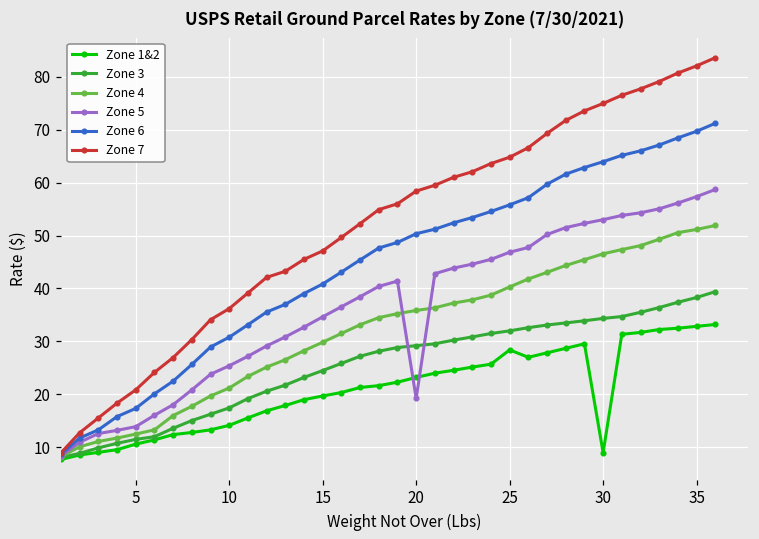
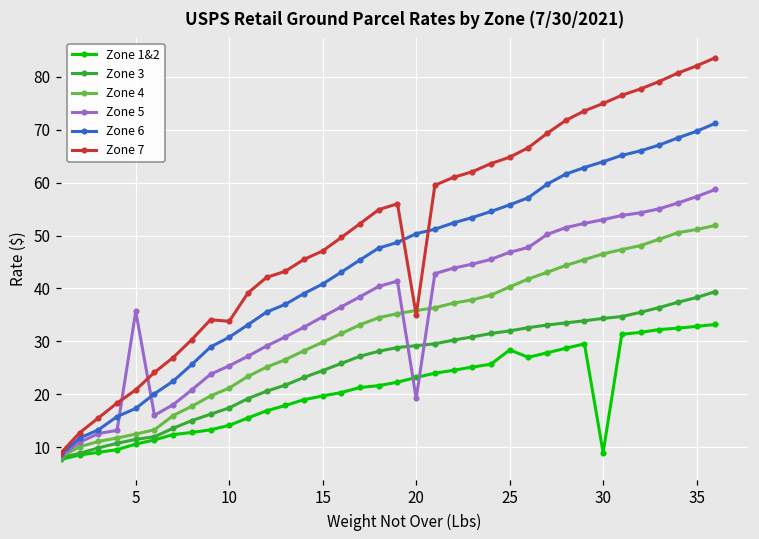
Zone 5, 5: 14 -> 36
Zone 7, 10: 36 -> 34
Zone 7, 20: 58 -> 35
